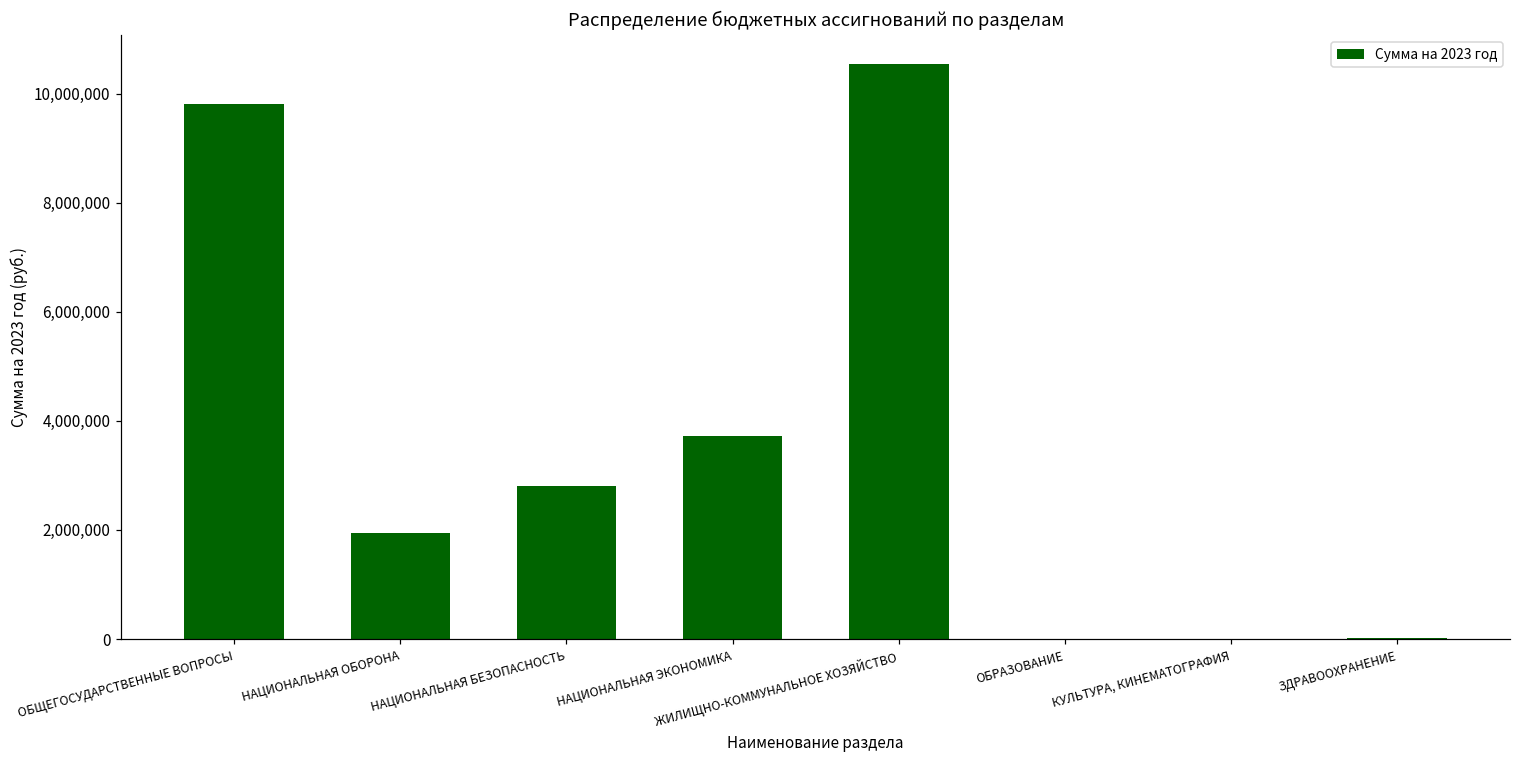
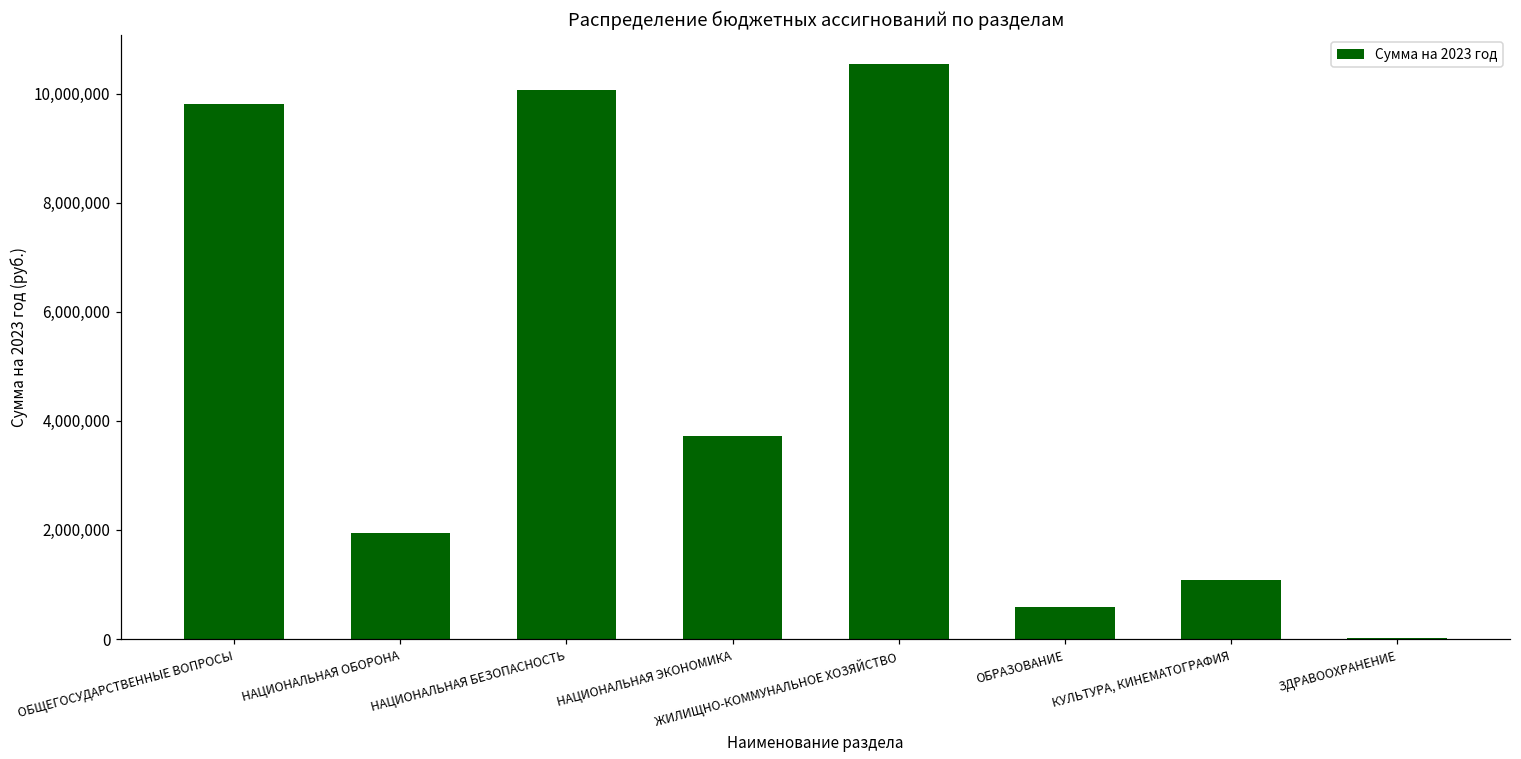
НАЦИОНАЛЬНАЯ БЕЗОПАСНОСТЬ: 2,800,000 -> 10,100,000
ОБРАЗОВАНИЕ: 0 -> 600,000
КУЛЬТУРА, КИНЕМАТОГРАФИЯ: 0 -> 1,100,000
